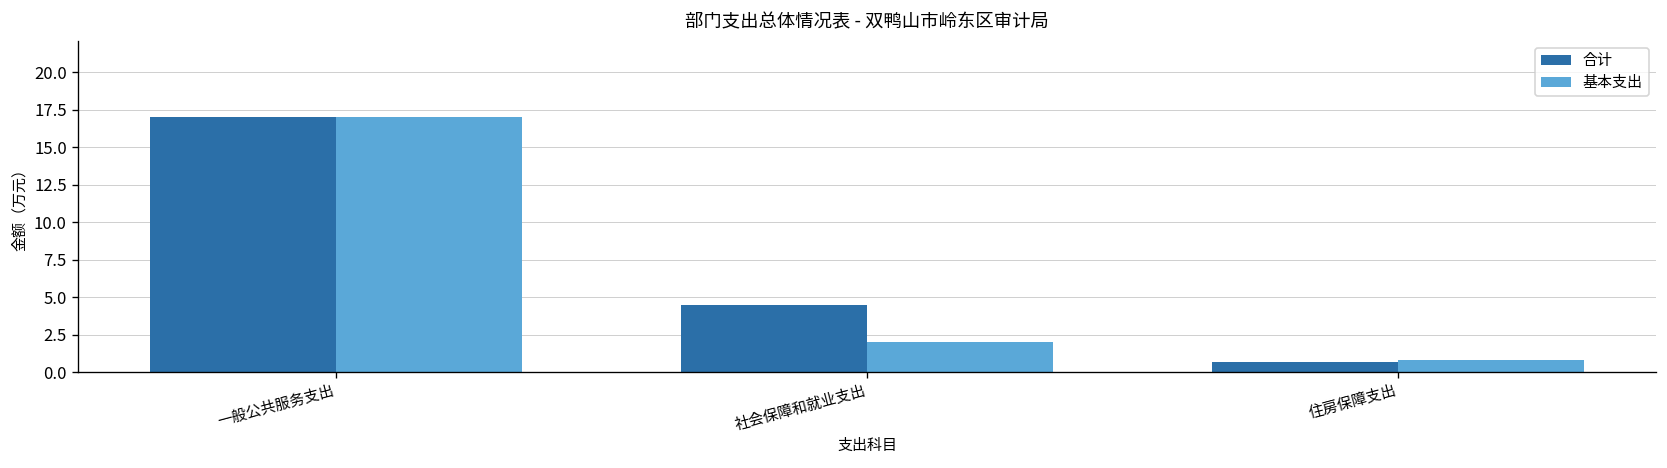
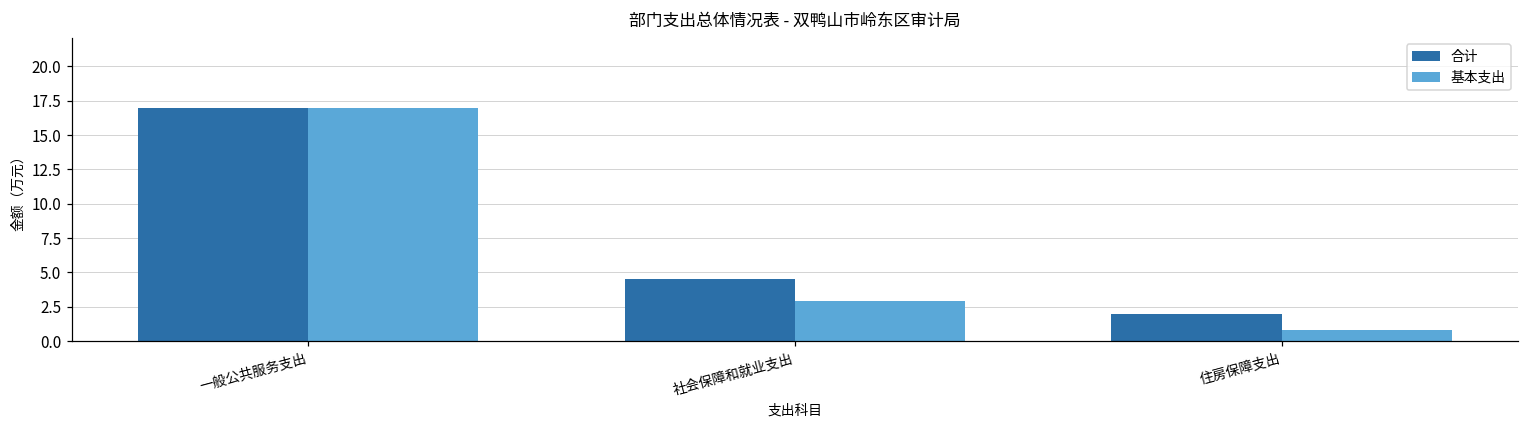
基本支出, 社会保障和就业支出: 2.0 -> 2.9
合计, 住房保障支出: 0.7 -> 2.0
